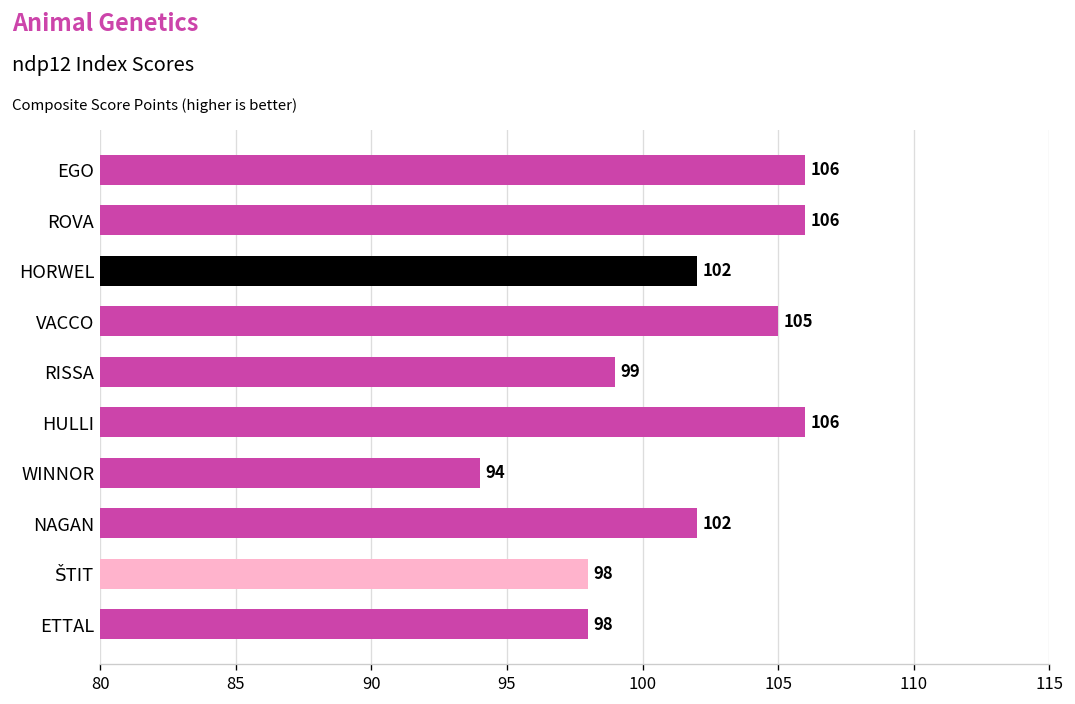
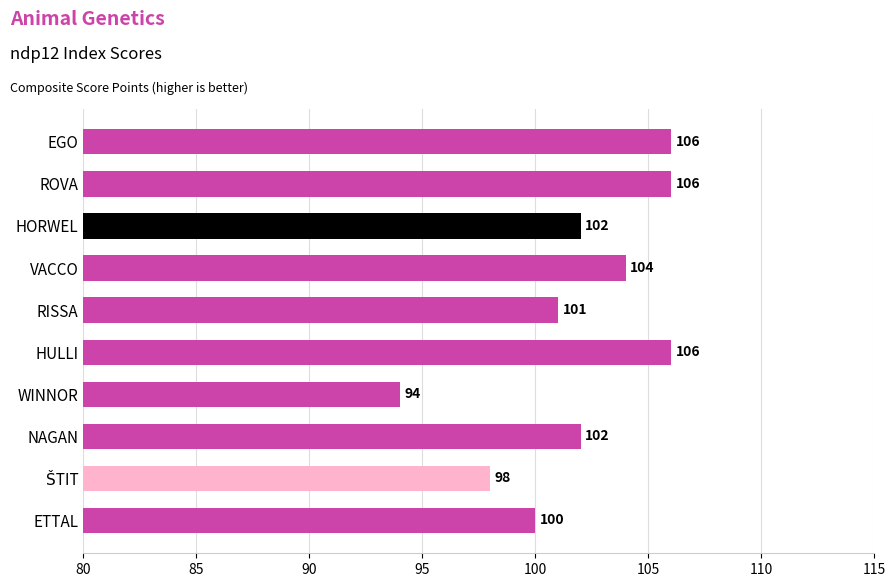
VACCO: 105 -> 104
RISSA: 99 -> 101
ETTAL: 98 -> 100
